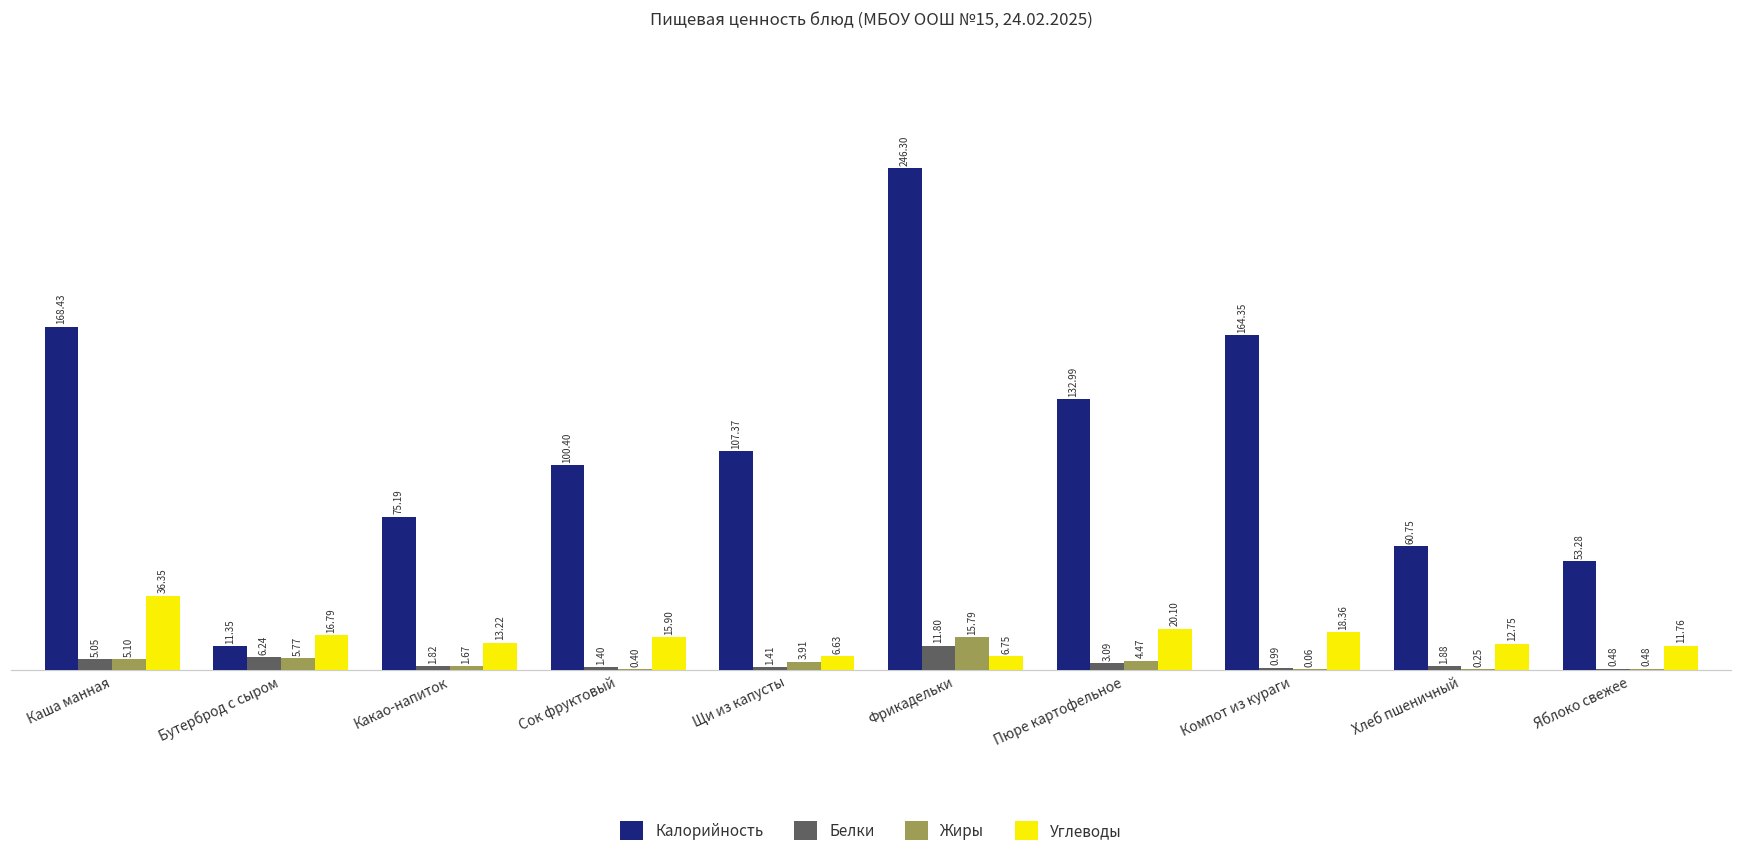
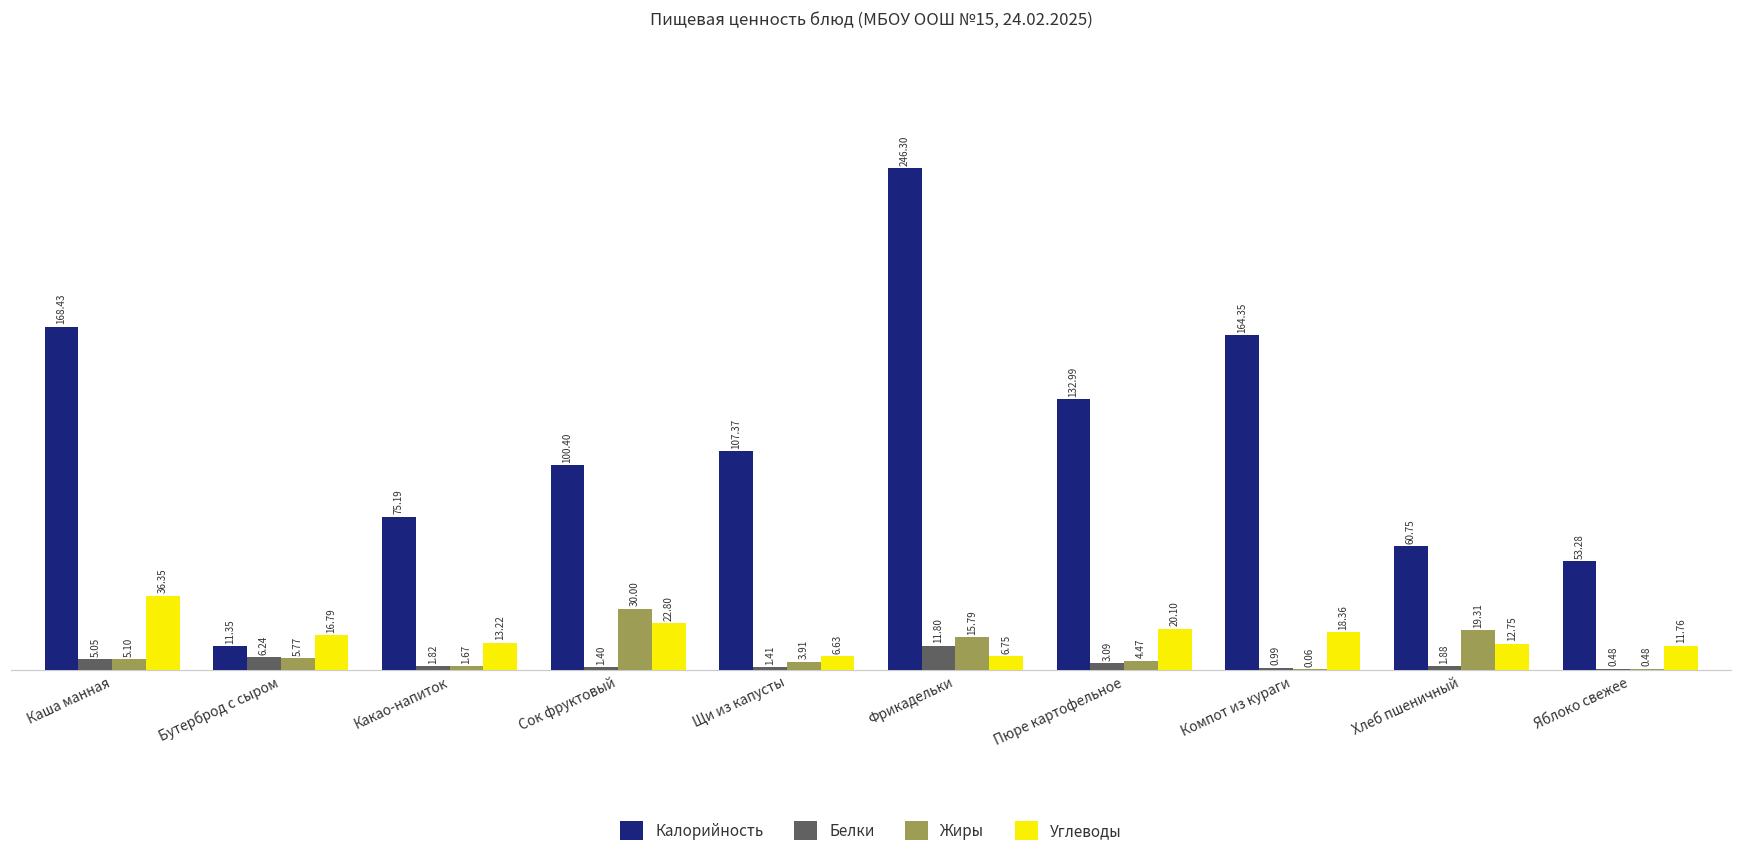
Жиры, Сок фруктовый: 0.40 -> 30.00
Углеводы, Сок фруктовый: 15.90 -> 22.80
Жиры, Хлеб пшеничный: 0.25 -> 19.31
